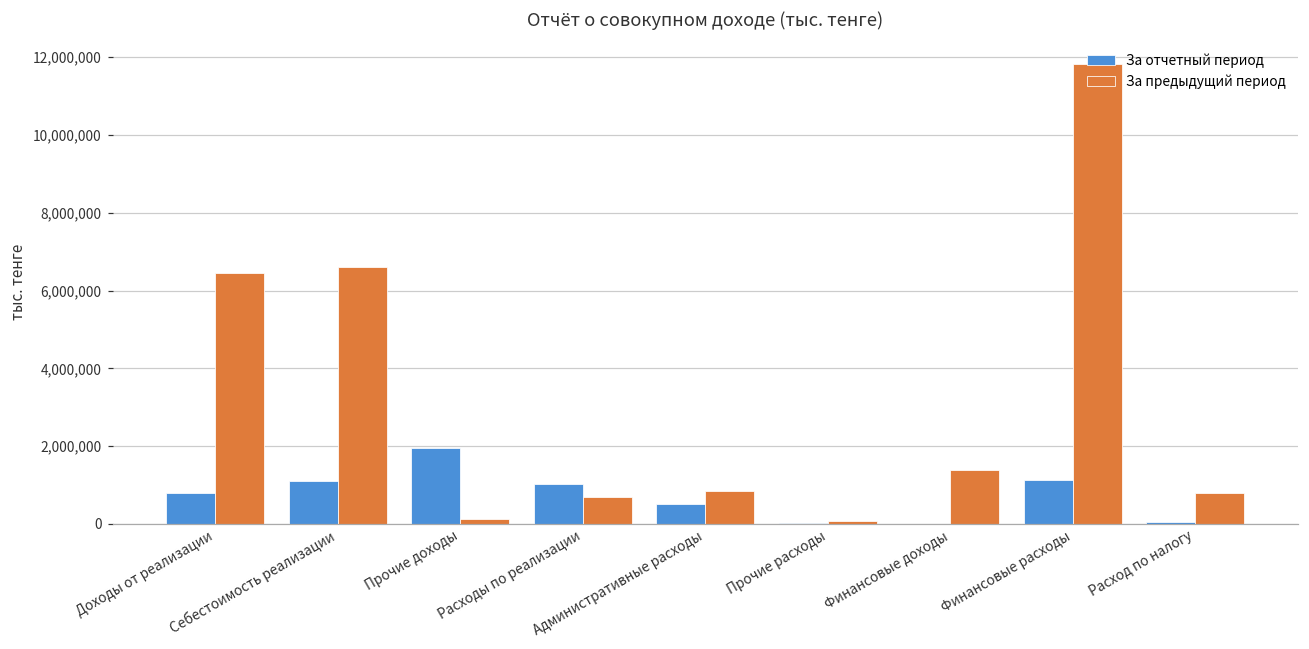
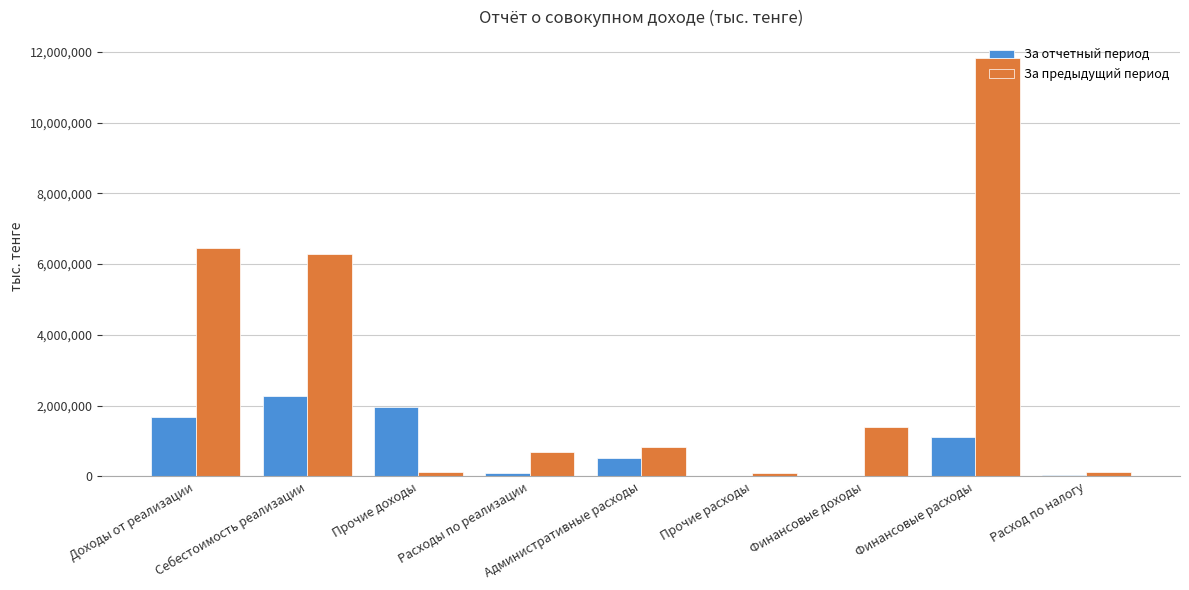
За отчетный период, Доходы от реализации: 800,000 -> 1,700,000
За отчетный период, Себестоимость реализации: 1,100,000 -> 2,300,000
За предыдущий период, Себестоимость реализации: 6,600,000 -> 6,300,000
За отчетный период, Расходы по реализации: 1,000,000 -> 100,000
За предыдущий период, Расход по налогу: 800,000 -> 100,000
